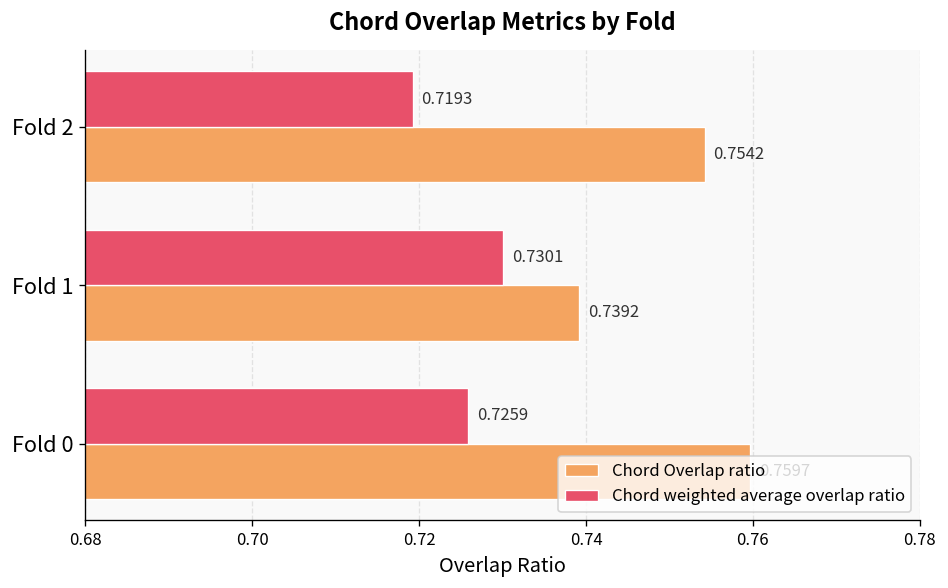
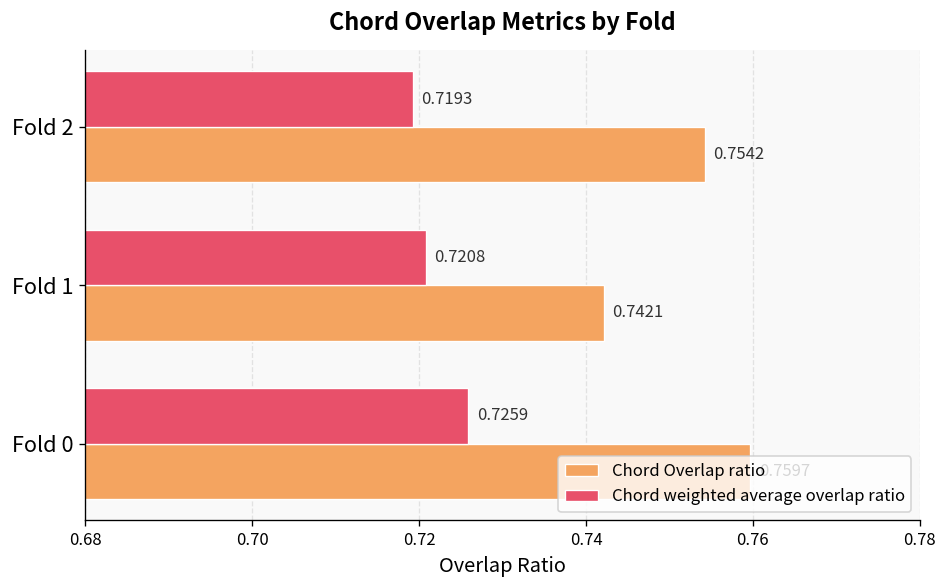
Chord weighted average overlap ratio, Fold 1: 0.7301 -> 0.7208
Chord Overlap ratio, Fold 1: 0.7392 -> 0.7421
